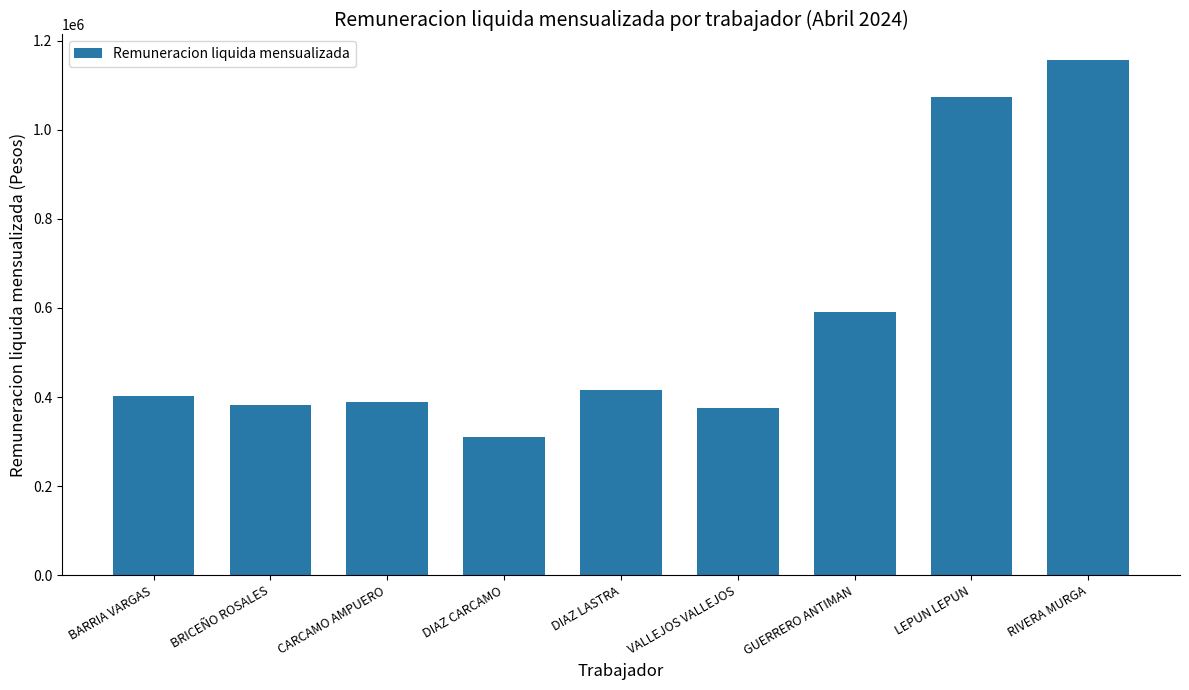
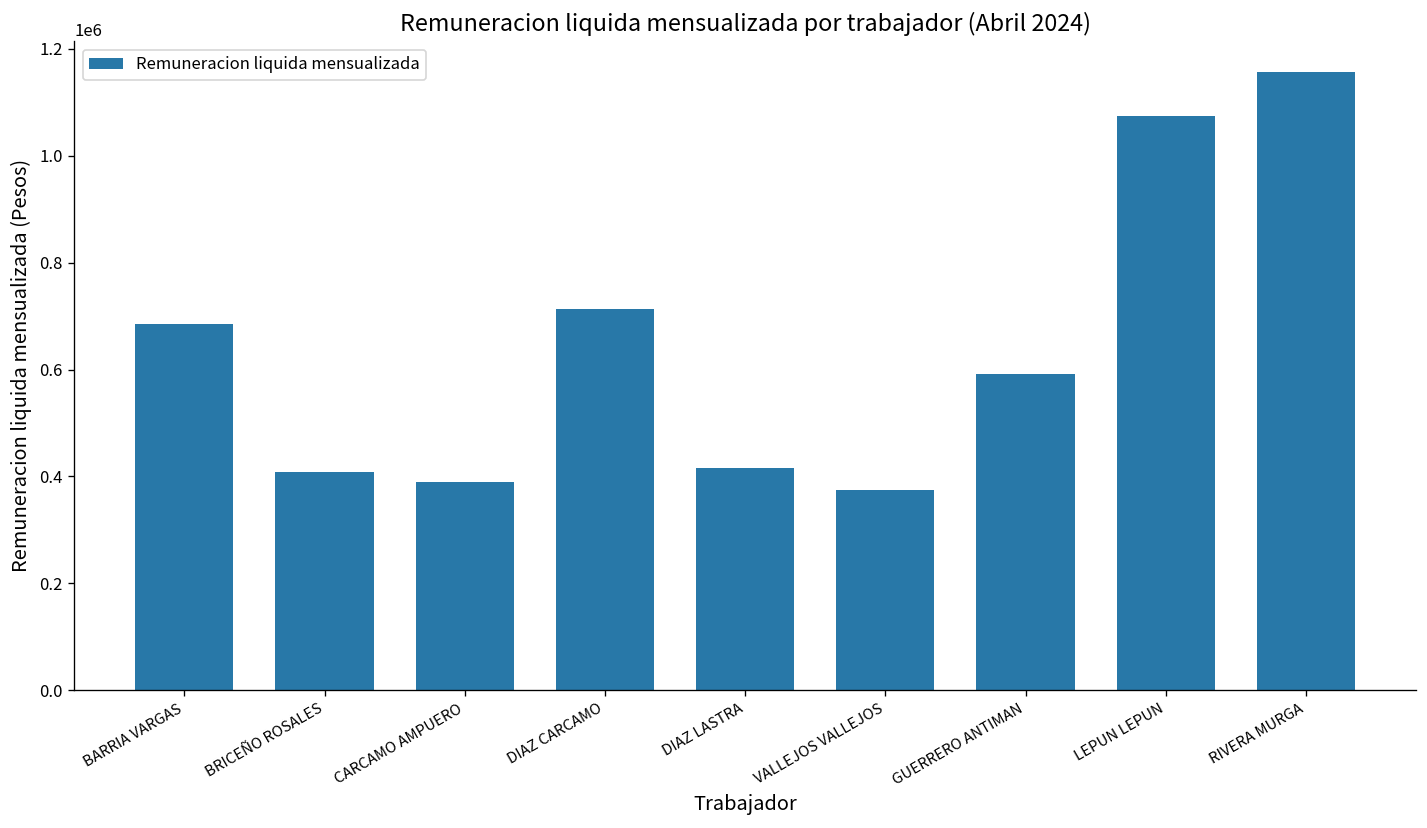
BARRIA VARGAS: 400000 -> 690000
BRICEÑO ROSALES: 380000 -> 410000
DIAZ CARCAMO: 310000 -> 710000
